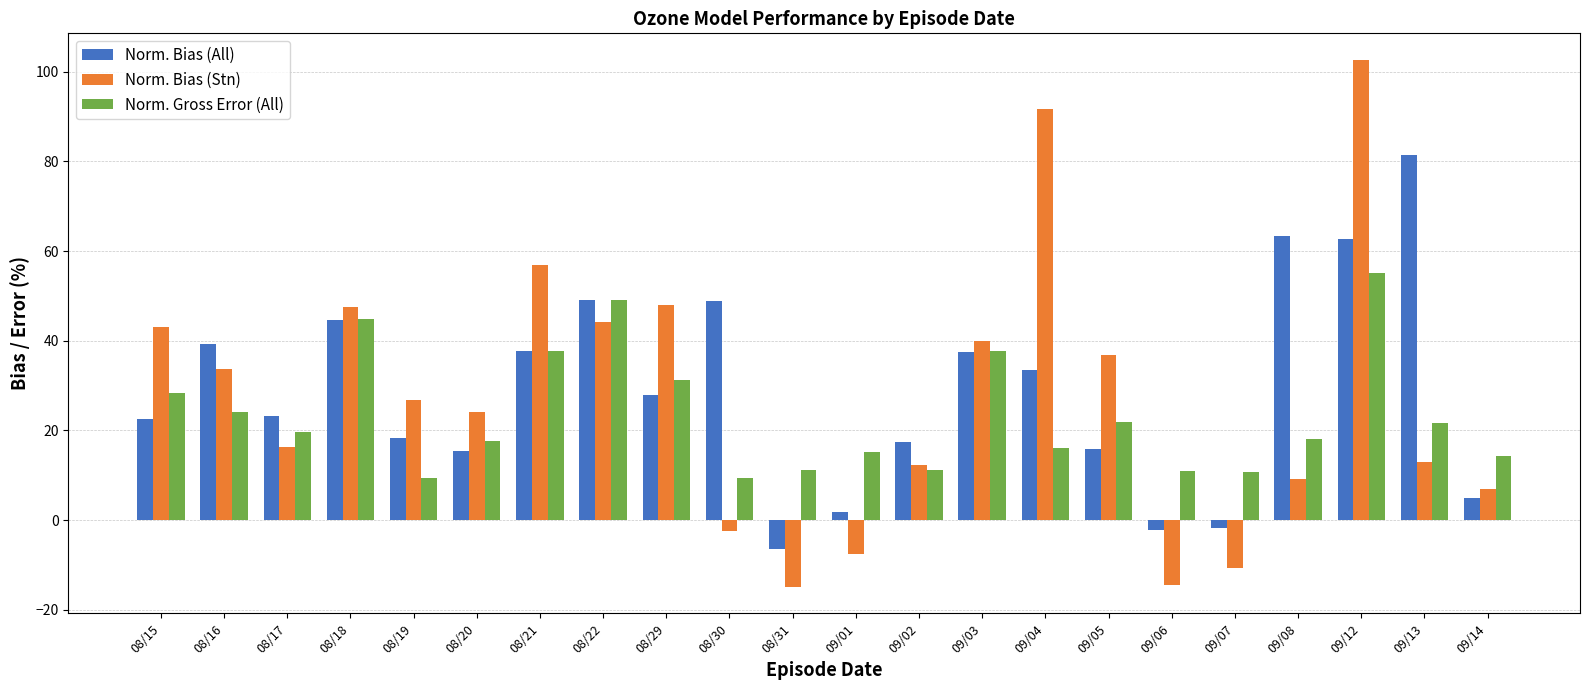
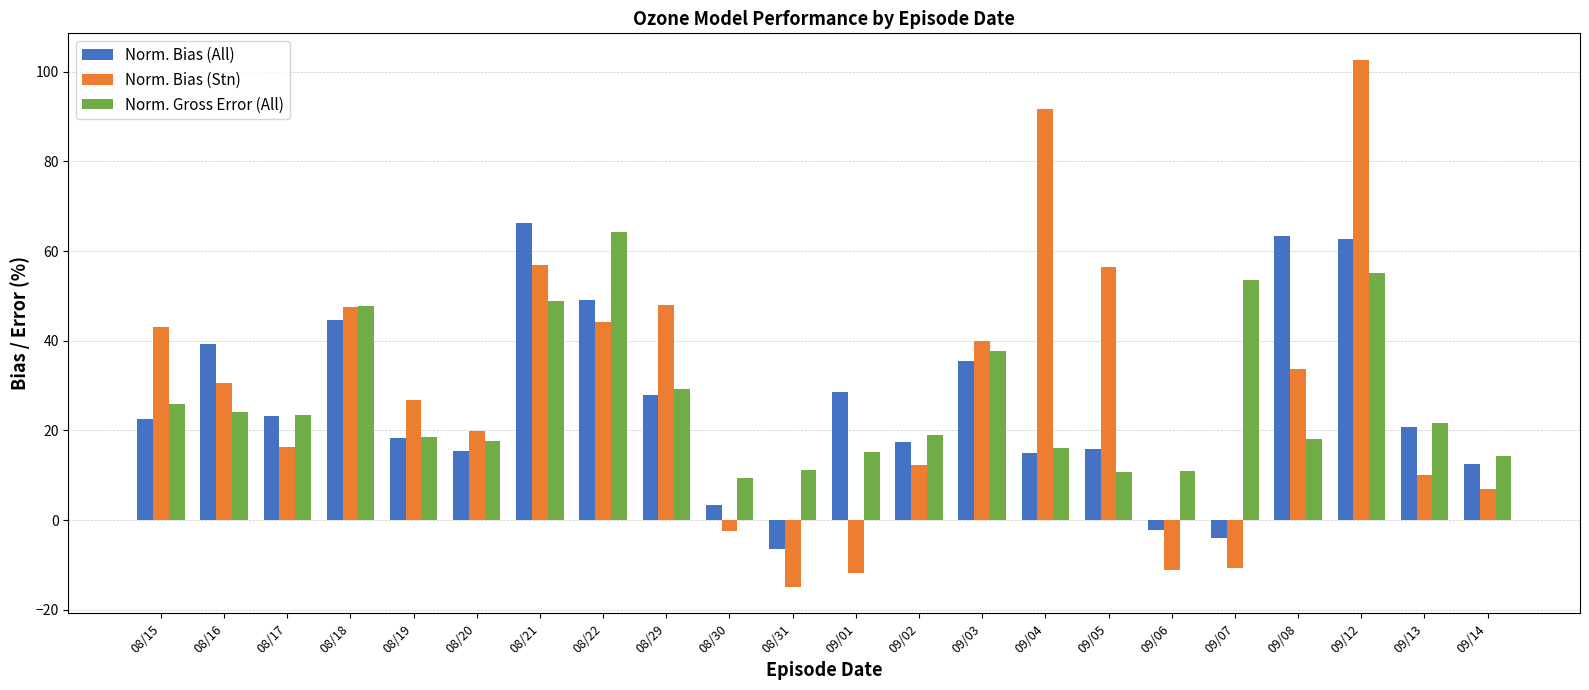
Norm. Gross Error (All), 08/15: 28 -> 26
Norm. Bias (Stn), 08/16: 34 -> 31
Norm. Gross Error (All), 08/17: 20 -> 24
Norm. Gross Error (All), 08/18: 45 -> 48
Norm. Gross Error (All), 08/19: 9 -> 19
Norm. Bias (Stn), 08/20: 24 -> 20
Norm. Bias (All), 08/21: 38 -> 66
Norm. Gross Error (All), 08/21: 38 -> 49
Norm. Gross Error (All), 08/22: 49 -> 64
Norm. Gross Error (All), 08/29: 31 -> 29
Norm. Bias (All), 08/30: 49 -> 3
Norm. Bias (All), 09/01: 2 -> 29
Norm. Bias (Stn), 09/01: -8 -> -12
Norm. Gross Error (All), 09/02: 11 -> 19
Norm. Bias (All), 09/03: 38 -> 35
Norm. Bias (All), 09/04: 34 -> 15
Norm. Bias (Stn), 09/05: 37 -> 57
Norm. Gross Error (All), 09/05: 22 -> 11
Norm. Bias (Stn), 09/06: -15 -> -11
Norm. Bias (All), 09/07: -2 -> -4
Norm. Gross Error (All), 09/07: 11 -> 54
Norm. Bias (Stn), 09/08: 9 -> 34
Norm. Bias (All), 09/13: 81 -> 21
Norm. Bias (Stn), 09/13: 13 -> 10
Norm. Bias (All), 09/14: 5 -> 13
